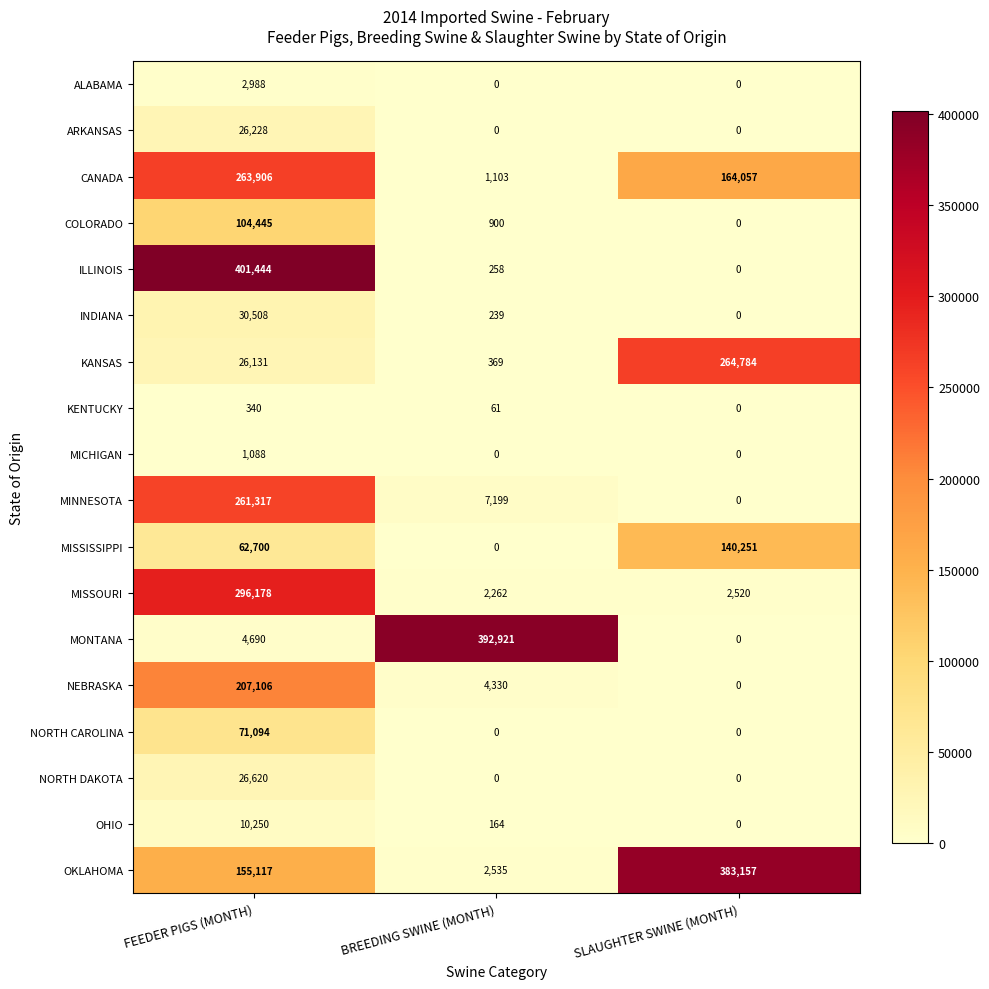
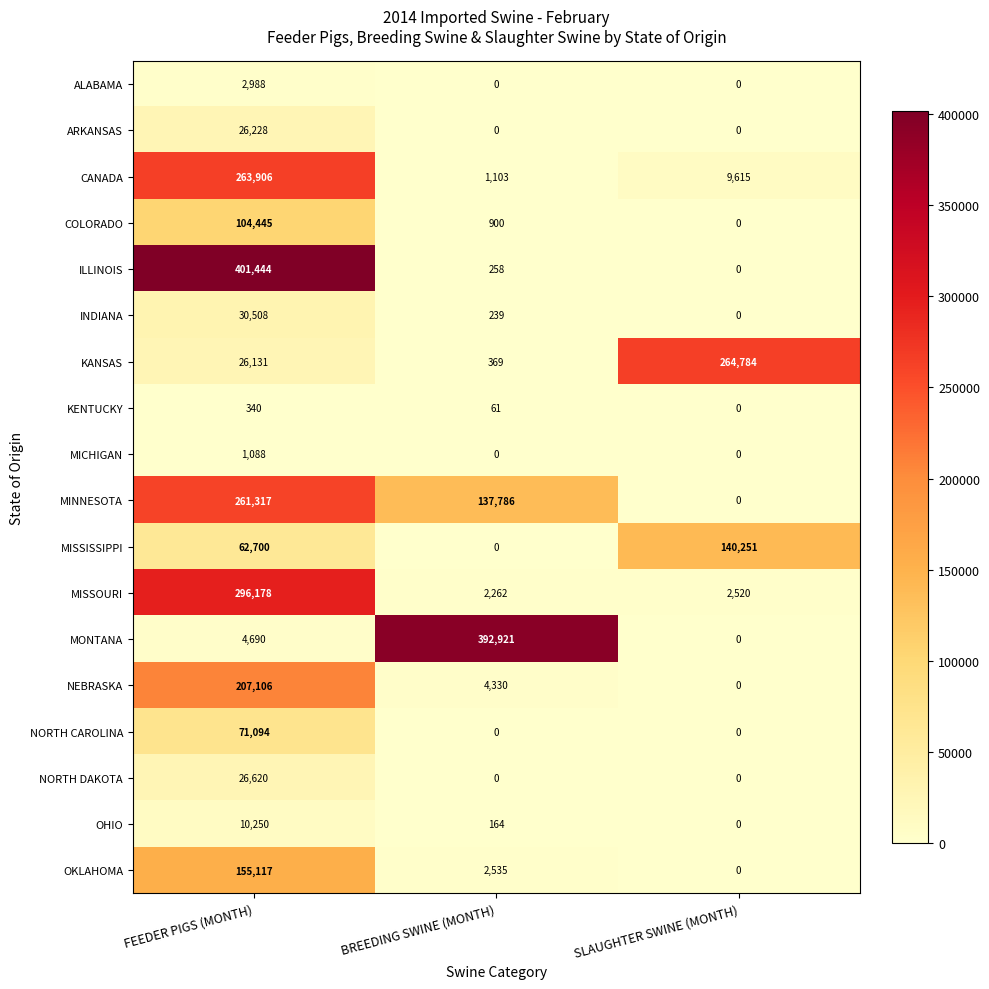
CANADA, SLAUGHTER SWINE (MONTH): 164,057 -> 9,615
MINNESOTA, BREEDING SWINE (MONTH): 7,199 -> 137,786
OKLAHOMA, SLAUGHTER SWINE (MONTH): 383,157 -> 0
